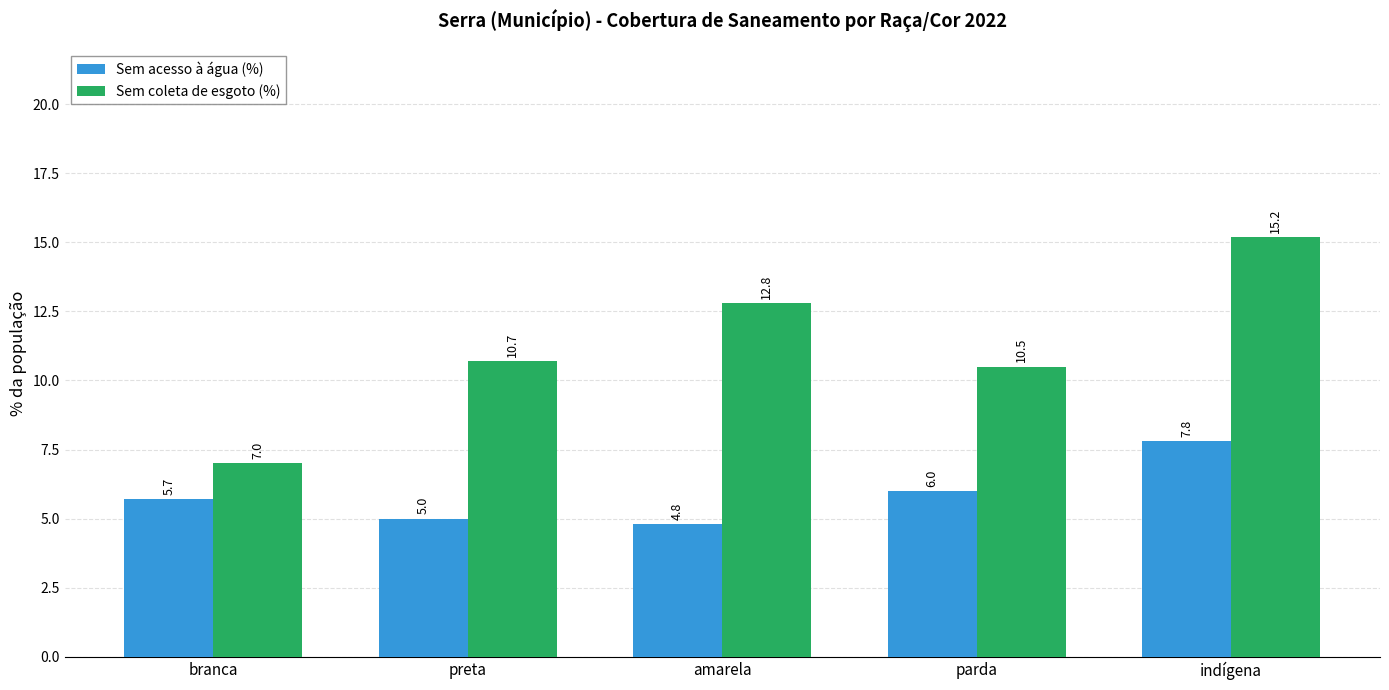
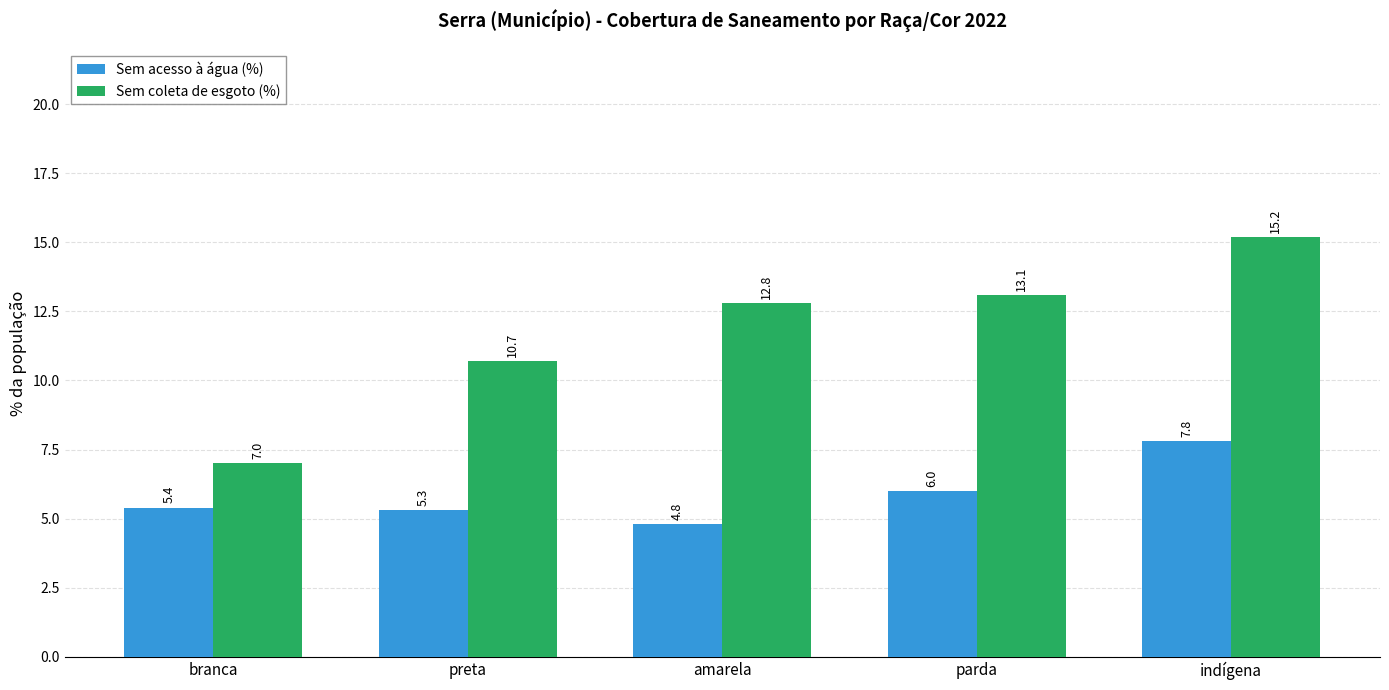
Sem acesso à água (%), branca: 5.7 -> 5.4
Sem acesso à água (%), preta: 5.0 -> 5.3
Sem coleta de esgoto (%), parda: 10.5 -> 13.1
